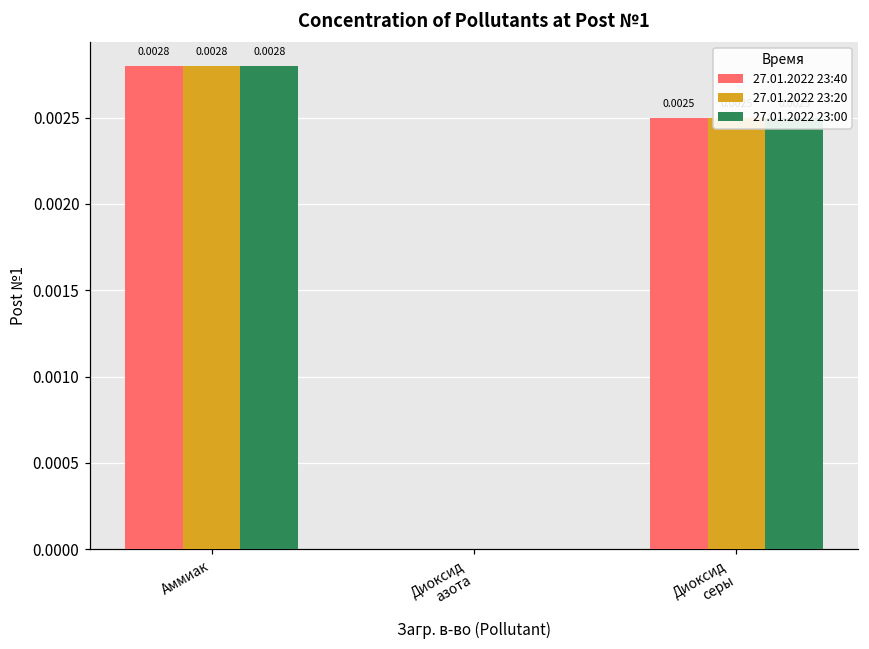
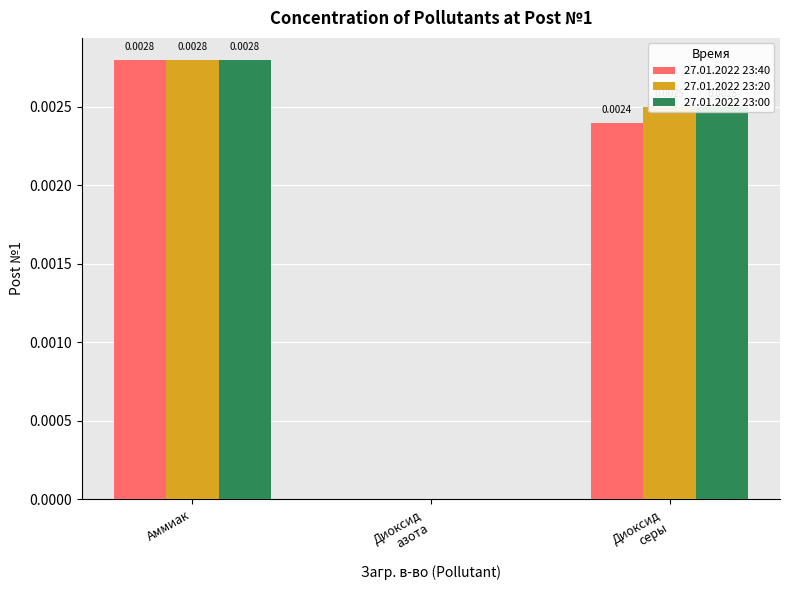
27.01.2022 23:40, Диоксид серы: 0.0025 -> 0.0024
